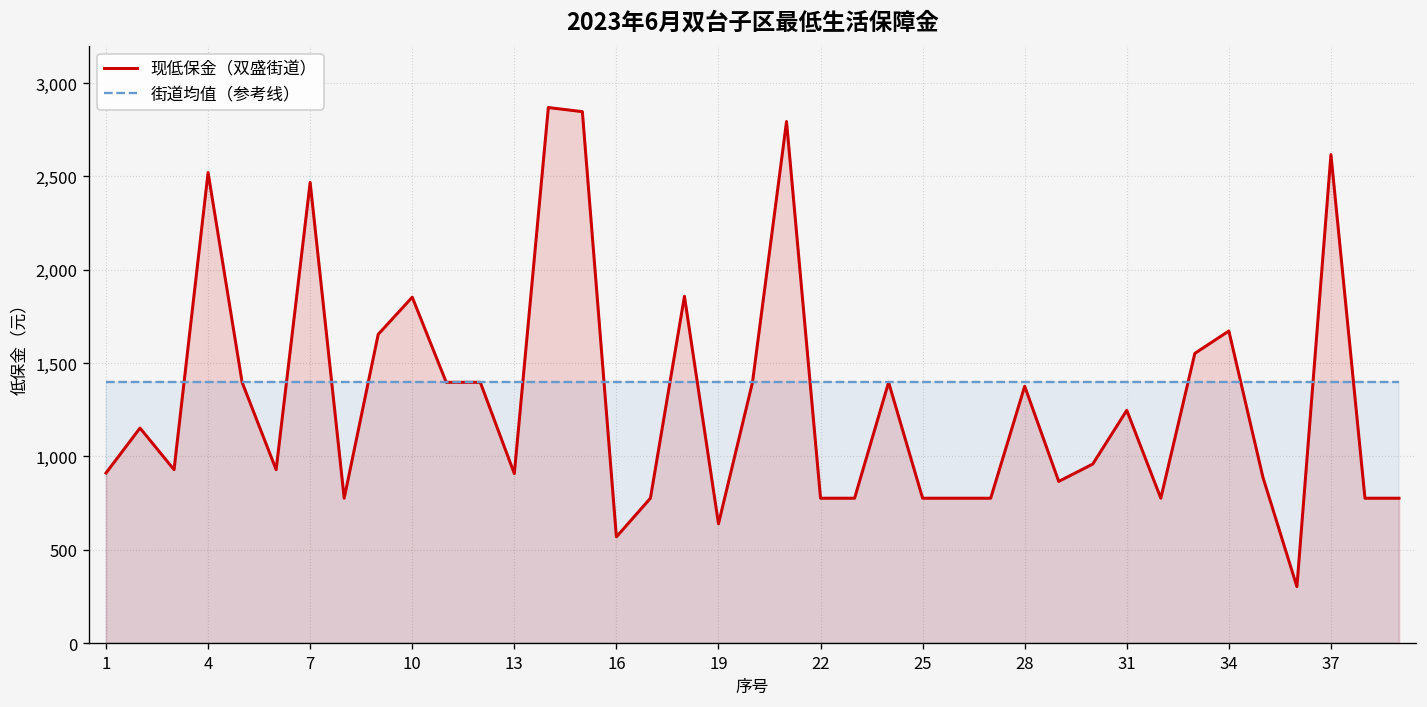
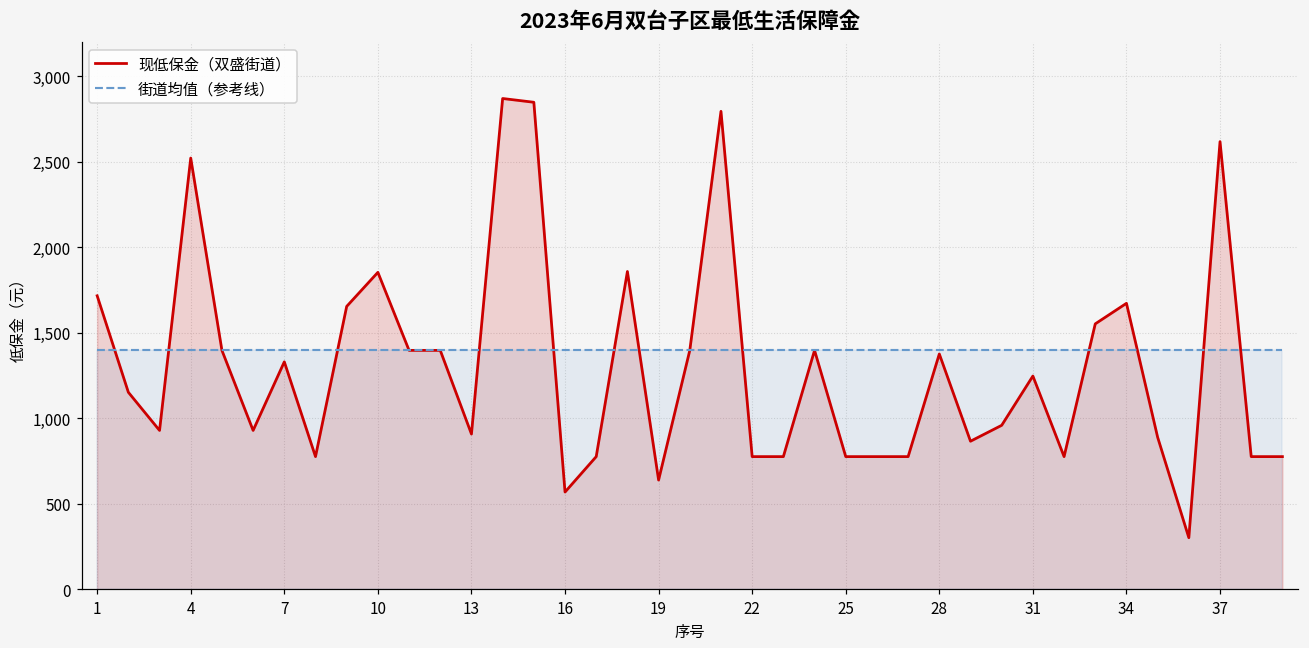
现低保金（双盛街道）, 1: 910 -> 1,720
现低保金（双盛街道）, 7: 2,470 -> 1,330
